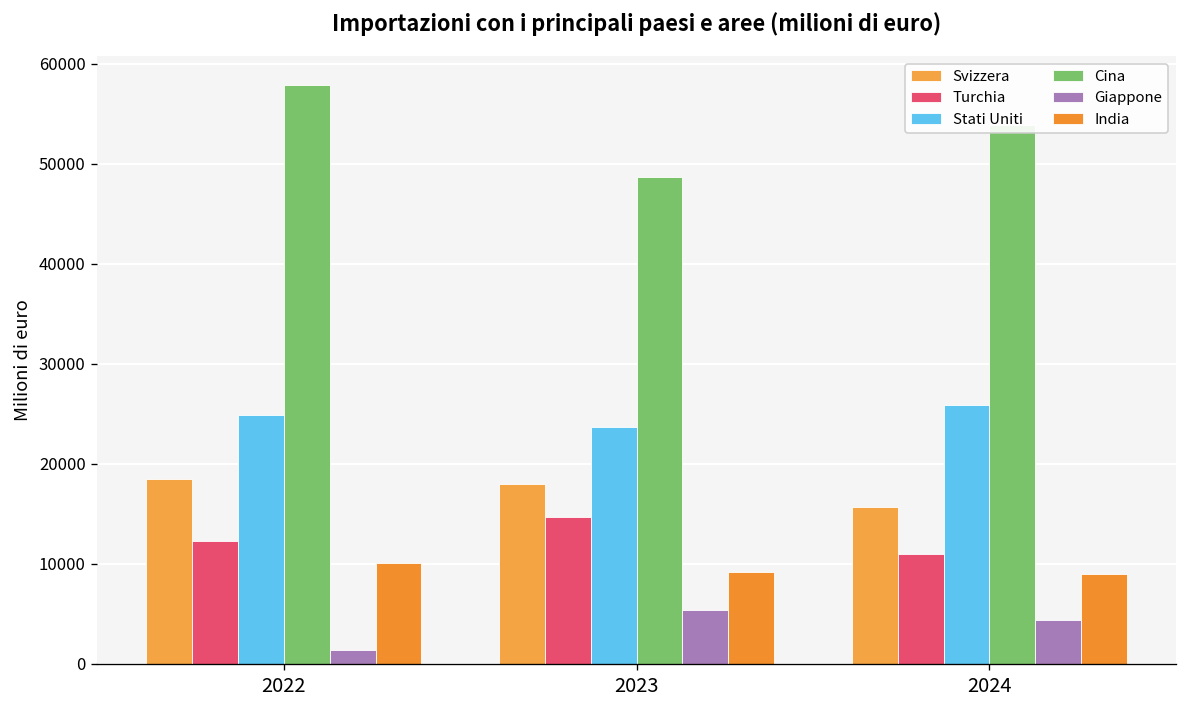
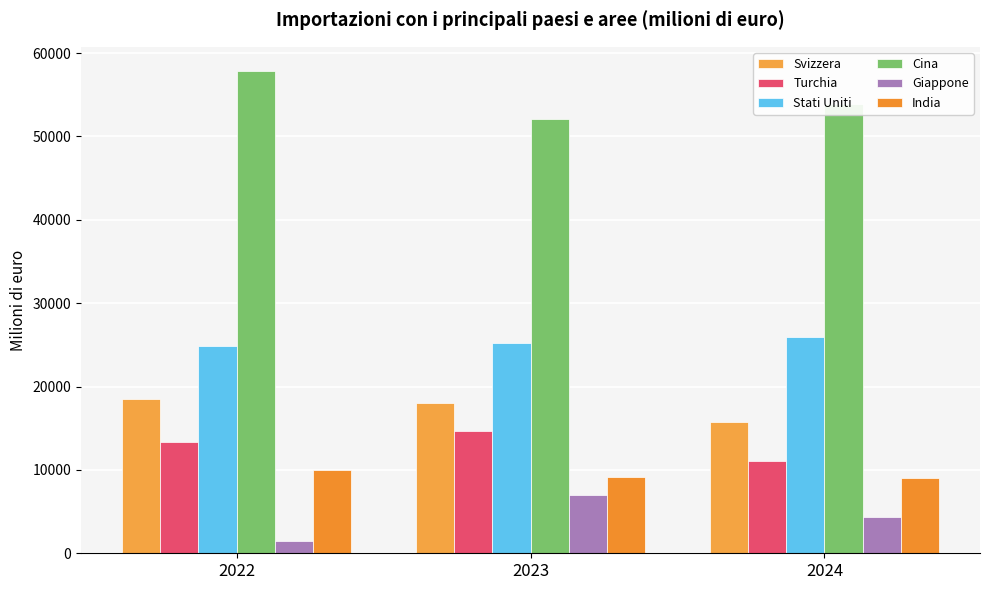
Turchia, 2022: 12000 -> 13000
Stati Uniti, 2023: 24000 -> 25000
Cina, 2023: 49000 -> 52000
Giappone, 2023: 5000 -> 7000
